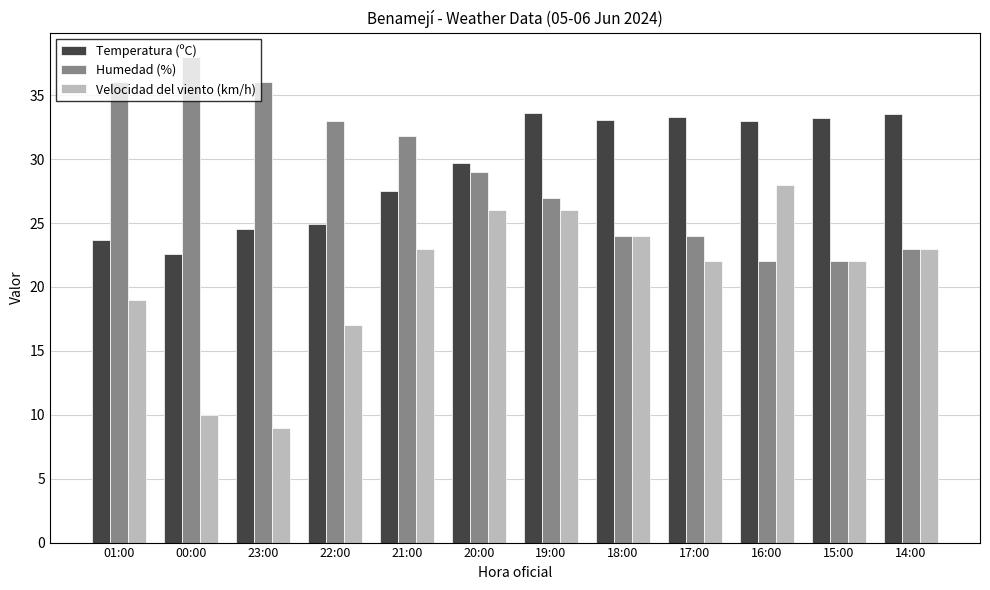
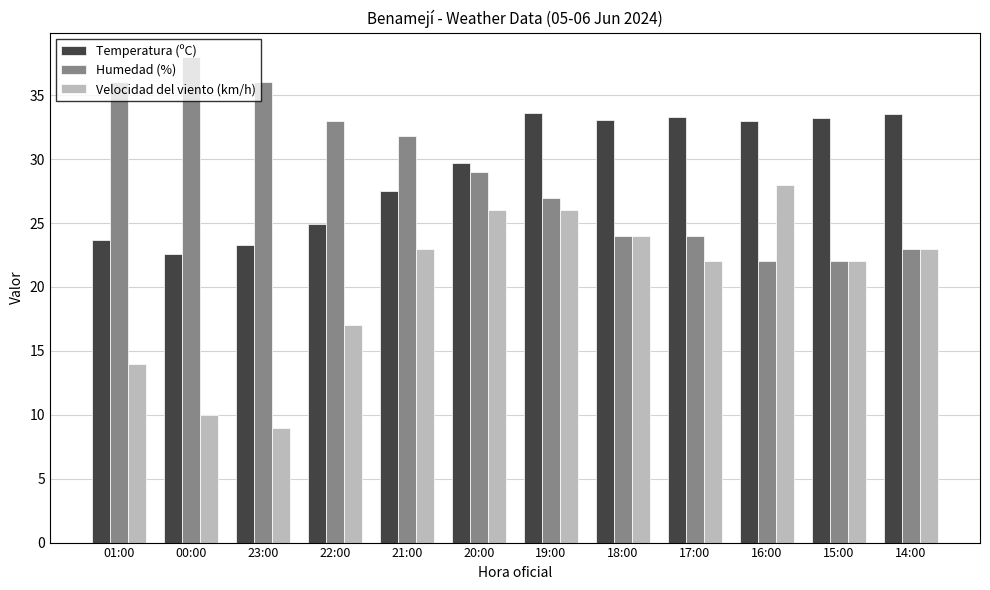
Velocidad del viento (km/h), 01:00: 19 -> 14
Temperatura (ºC), 23:00: 24.5 -> 23.3
